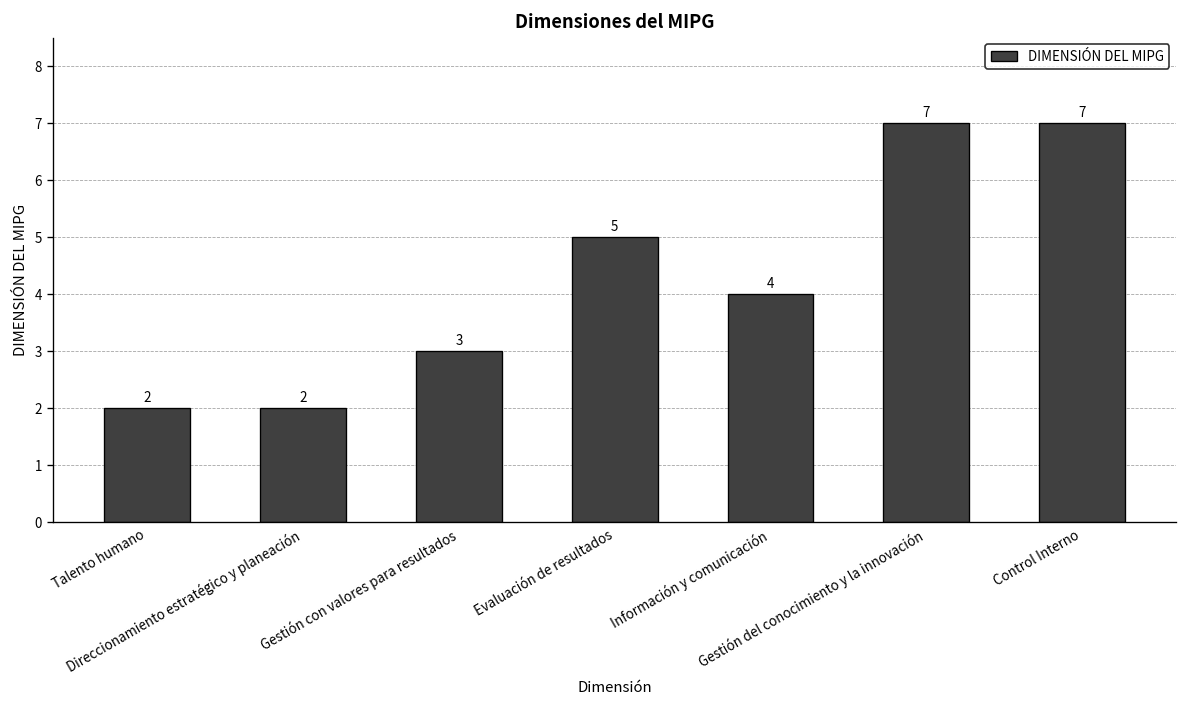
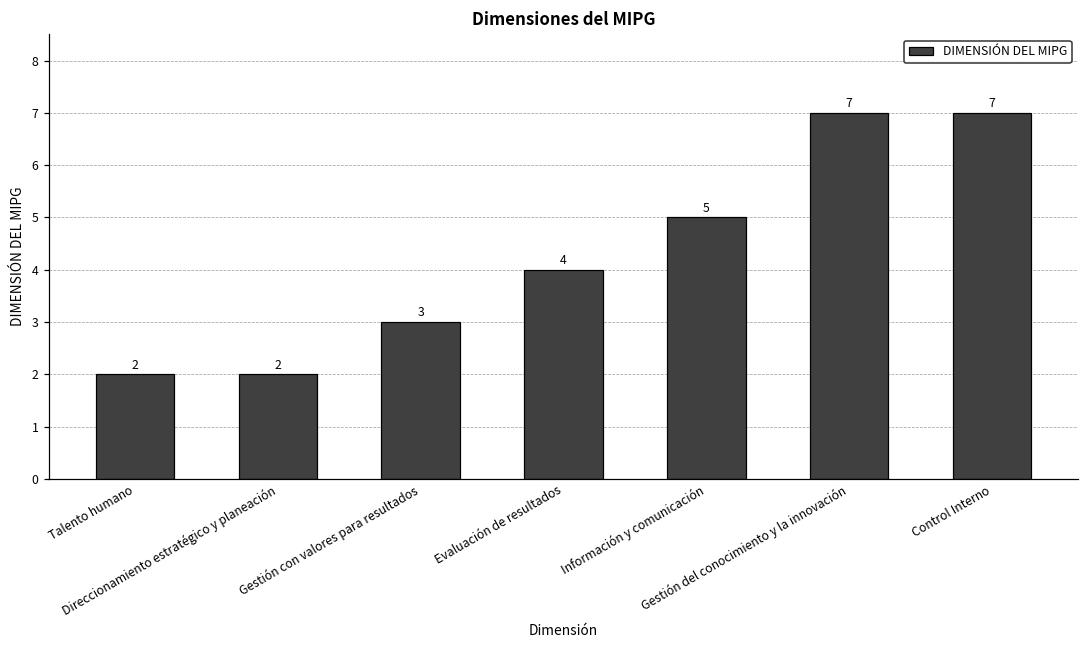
Evaluación de resultados: 5 -> 4
Información y comunicación: 4 -> 5
